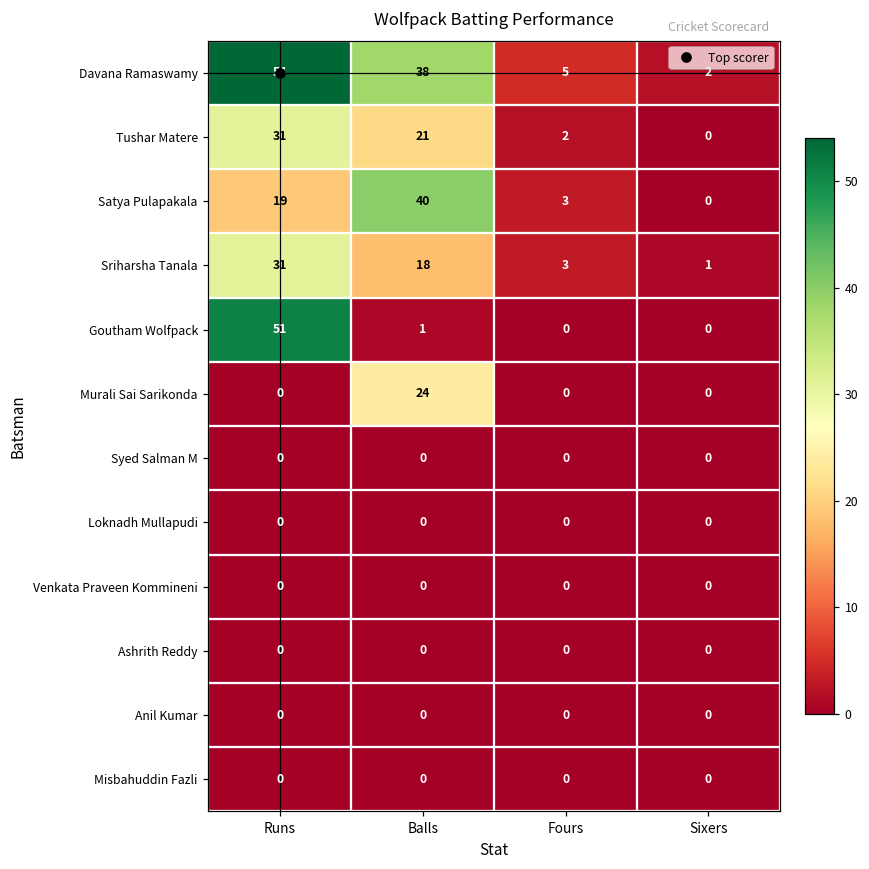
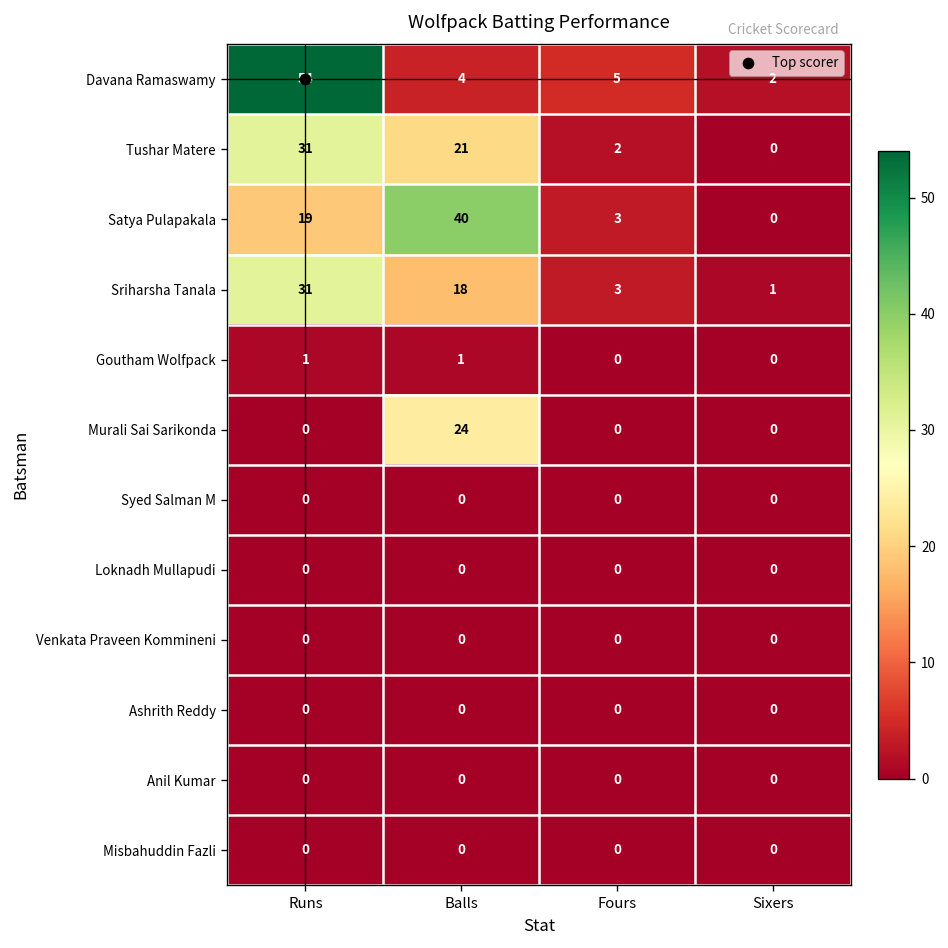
Davana Ramaswamy, Balls: 38 -> 4
Goutham Wolfpack, Runs: 51 -> 1
